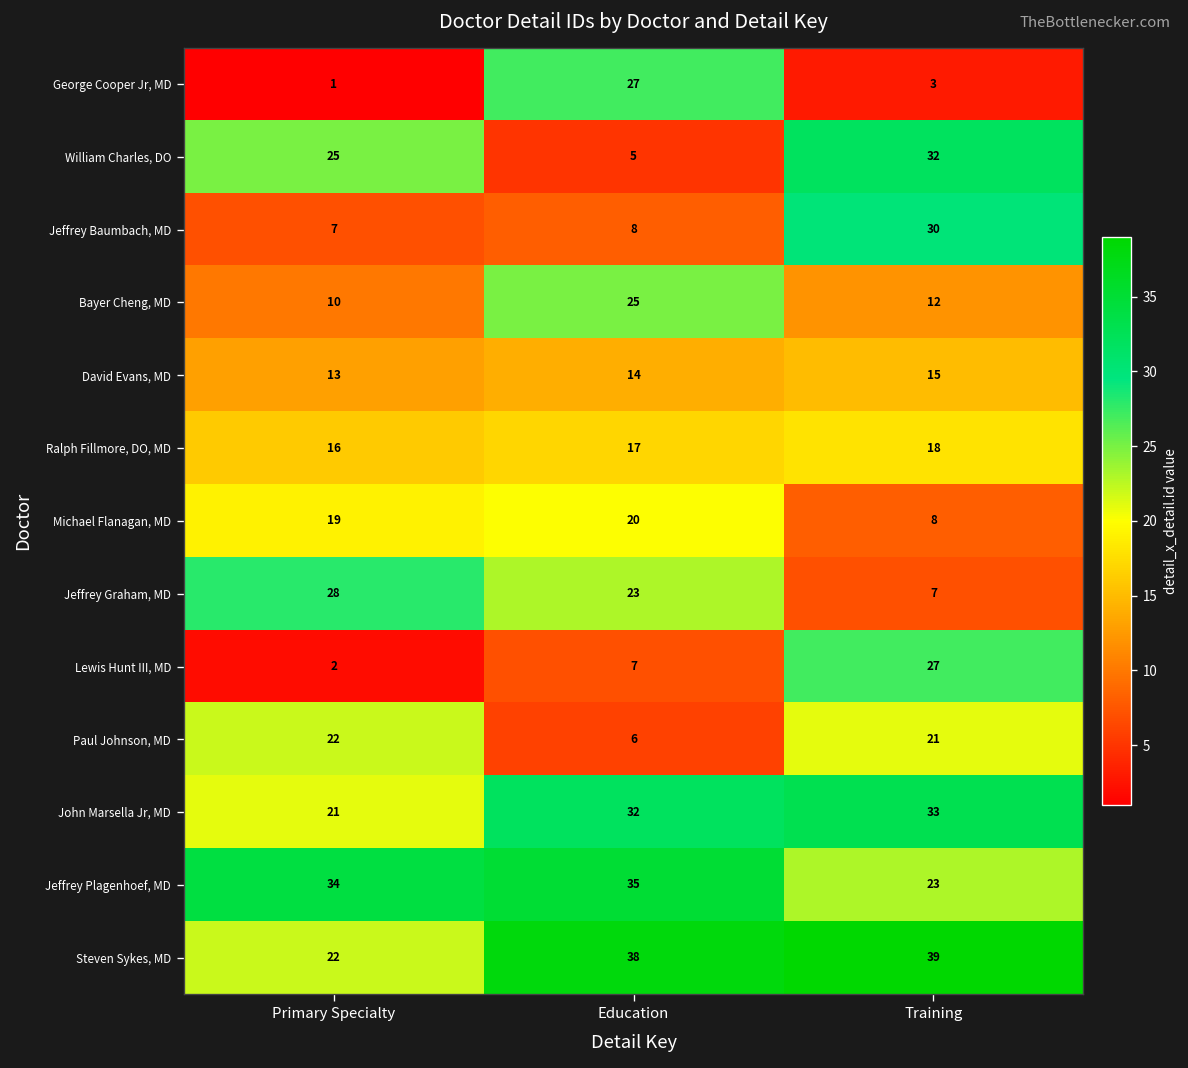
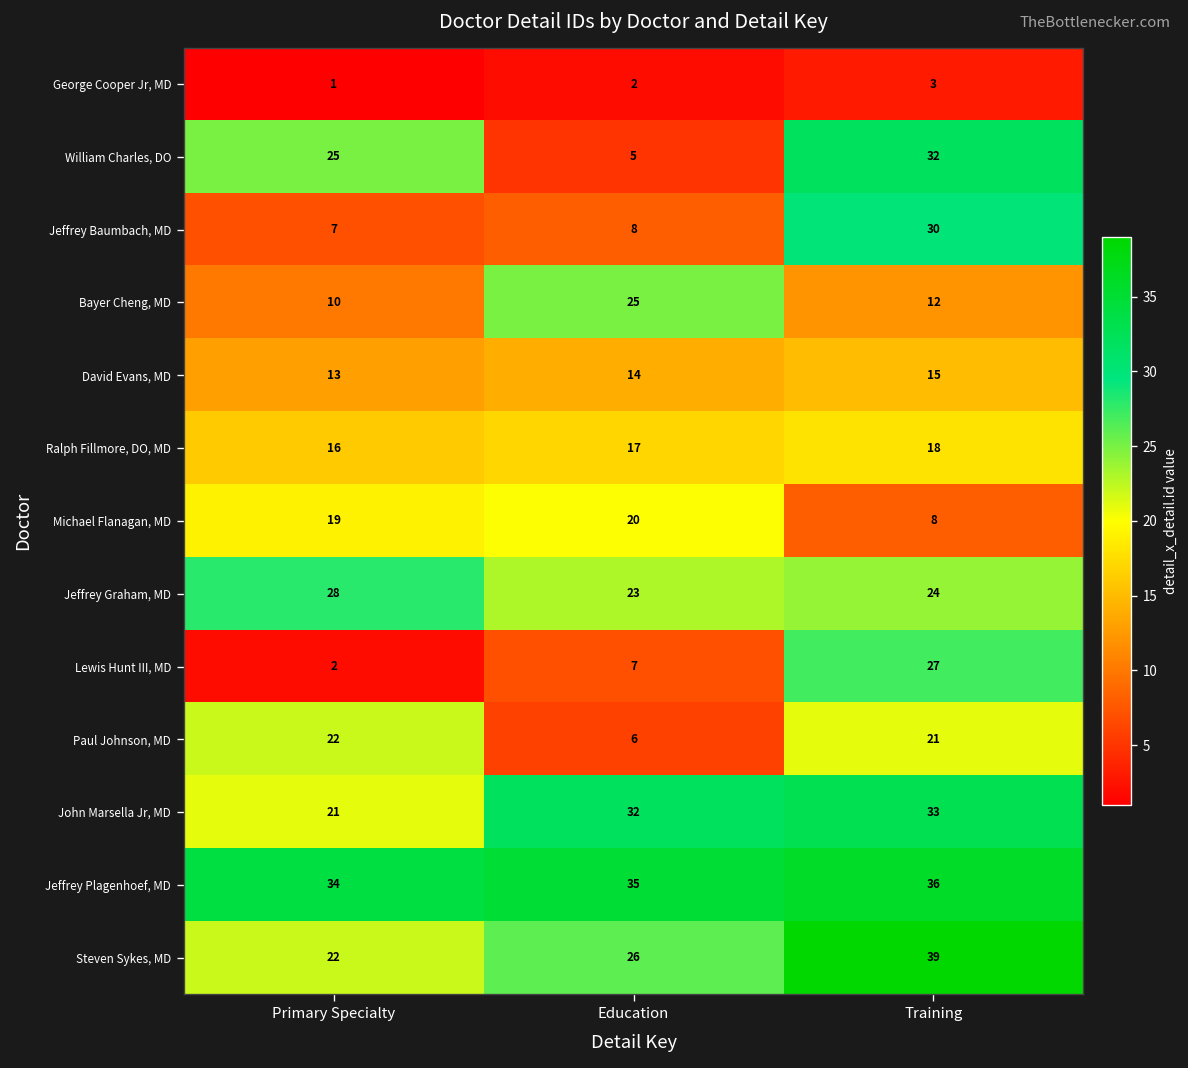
George Cooper Jr, MD, Education: 27 -> 2
Jeffrey Graham, MD, Training: 7 -> 24
Jeffrey Plagenhoef, MD, Training: 23 -> 36
Steven Sykes, MD, Education: 38 -> 26
